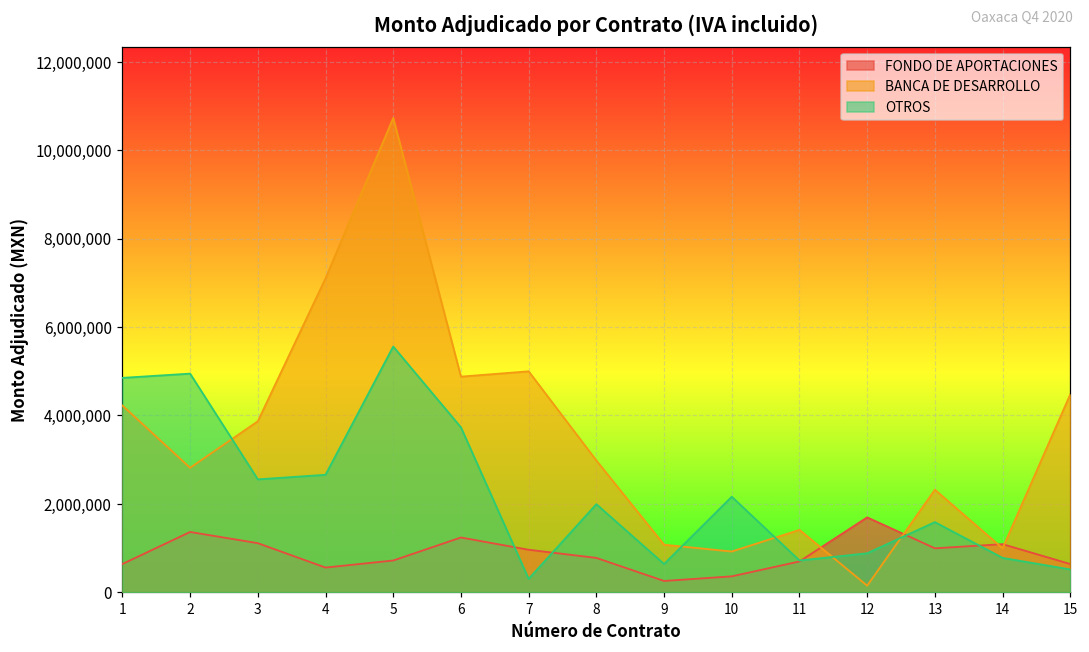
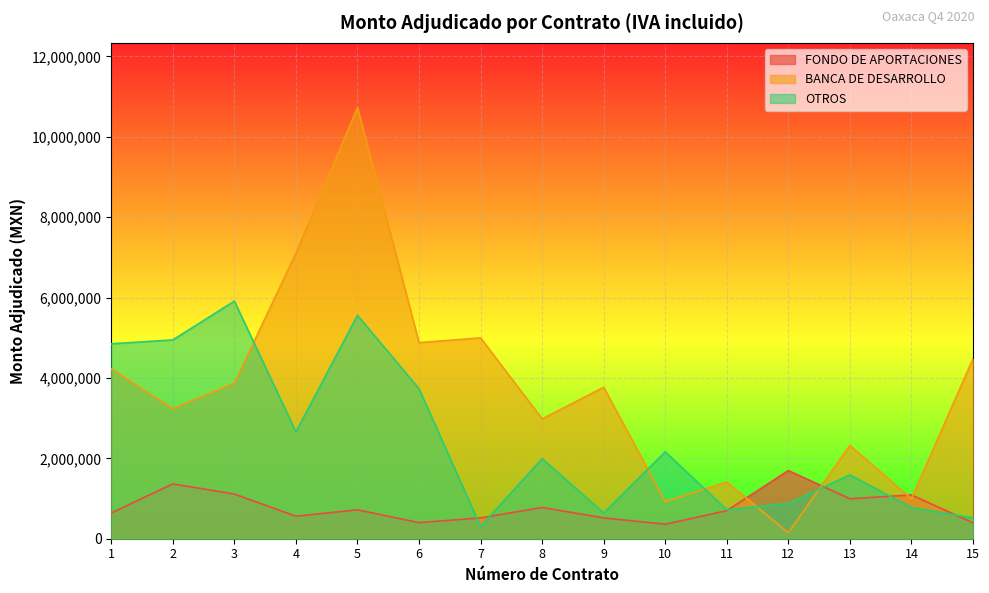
BANCA DE DESARROLLO, 2: 2,800,000 -> 3,200,000
OTROS, 3: 2,600,000 -> 5,900,000
FONDO DE APORTACIONES, 6: 1,200,000 -> 400,000
FONDO DE APORTACIONES, 7: 1,000,000 -> 500,000
FONDO DE APORTACIONES, 9: 300,000 -> 500,000
BANCA DE DESARROLLO, 9: 1,100,000 -> 3,800,000
FONDO DE APORTACIONES, 15: 600,000 -> 400,000
